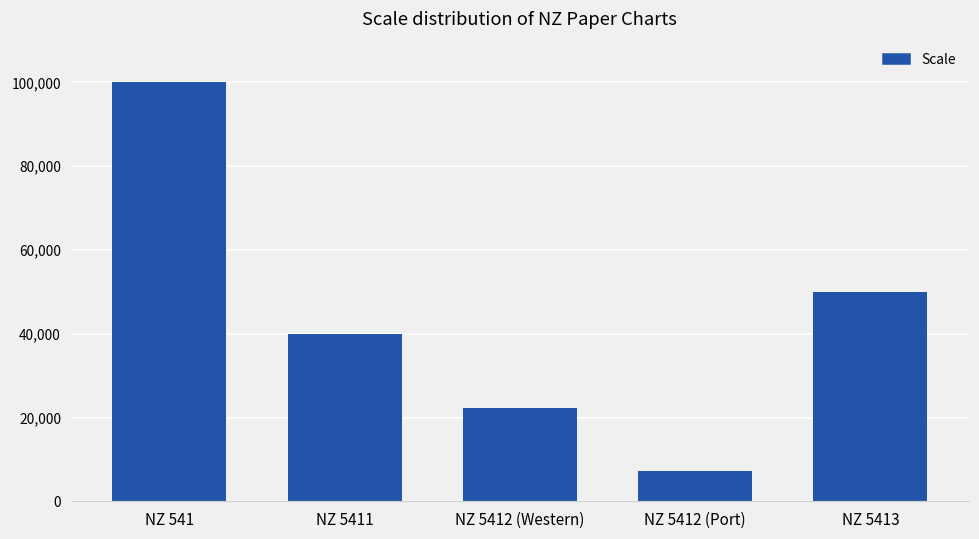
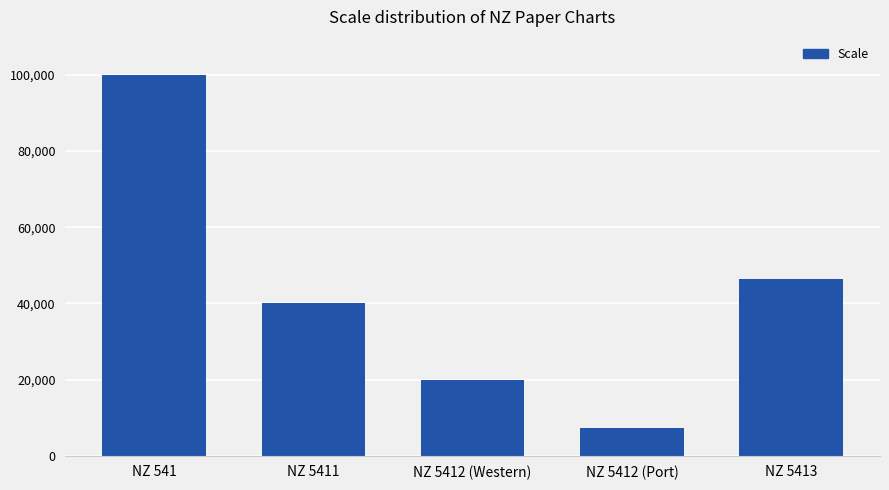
NZ 5412 (Western): 22,000 -> 20,000
NZ 5413: 50,000 -> 46,000
